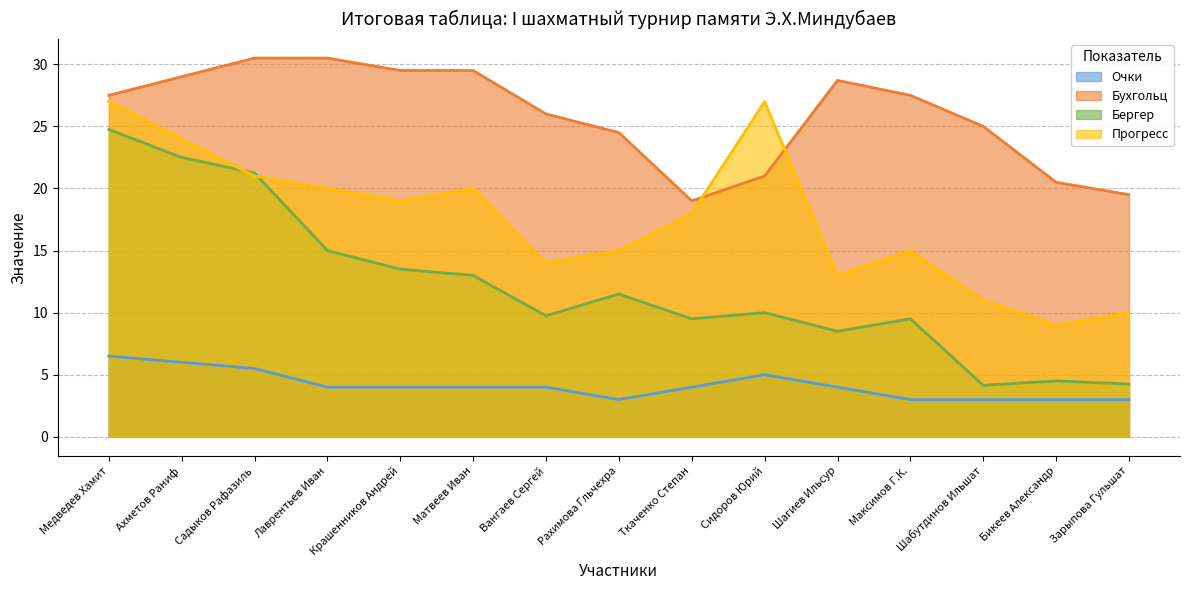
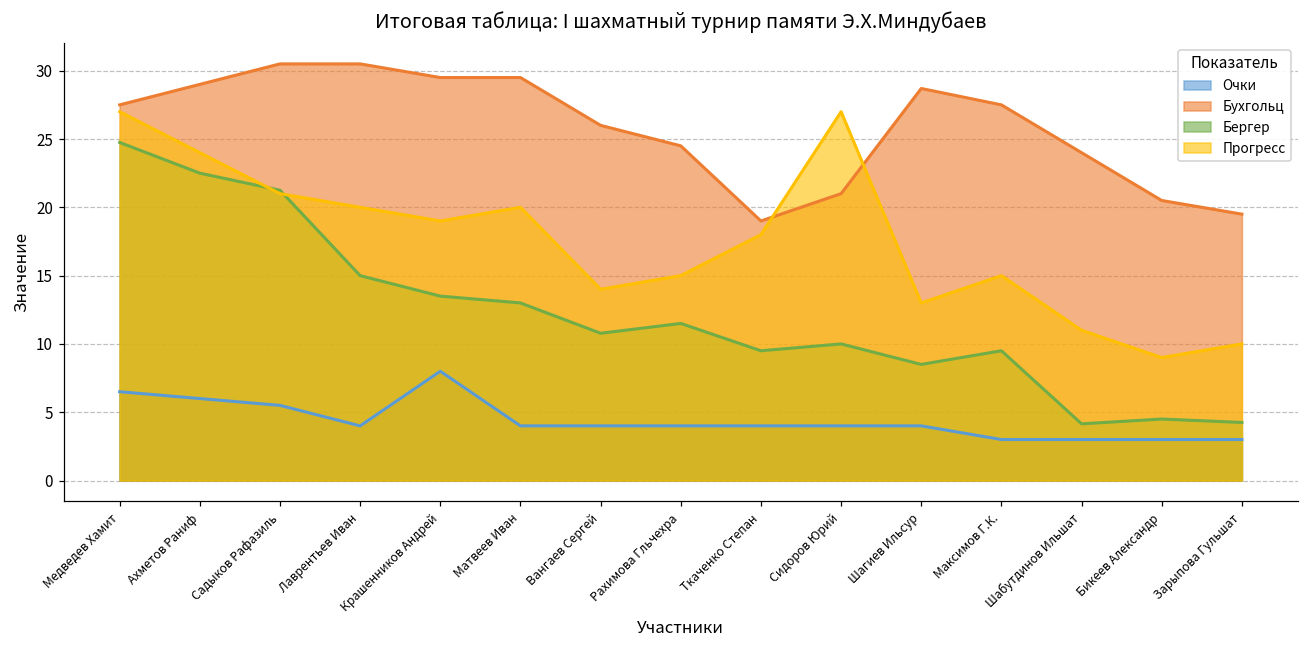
Очки, Крашенников Андрей: 4 -> 8
Бергер, Вангаев Сергей: 9.8 -> 10.8
Очки, Рахимова Гльчехра: 3 -> 4
Очки, Сидоров Юрий: 5 -> 4
Бухгольц, Шабутдинов Ильшат: 25 -> 24
